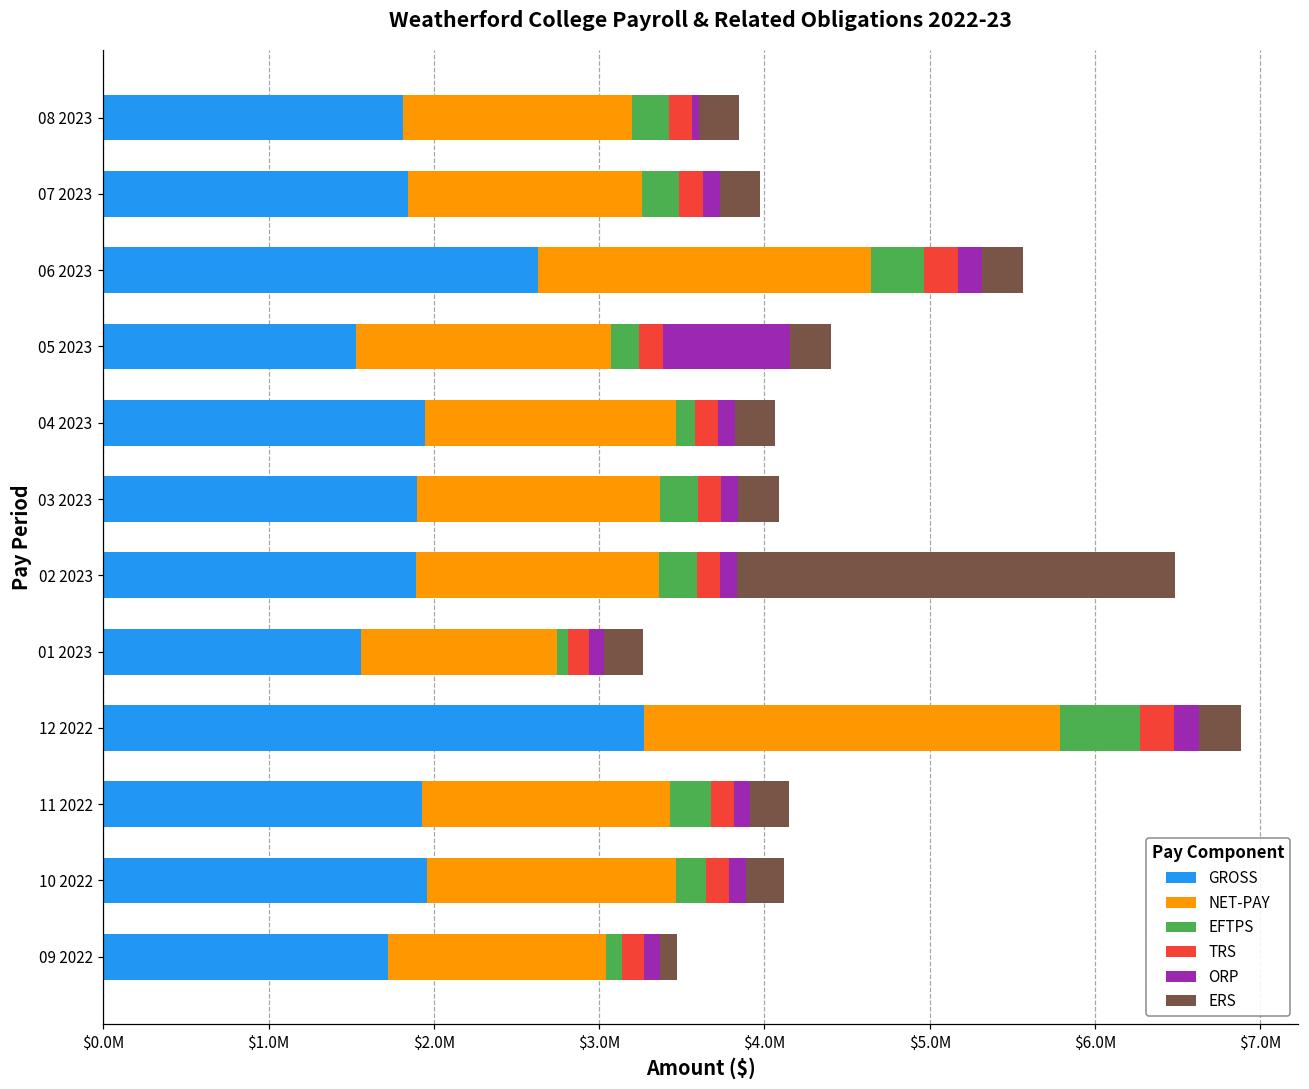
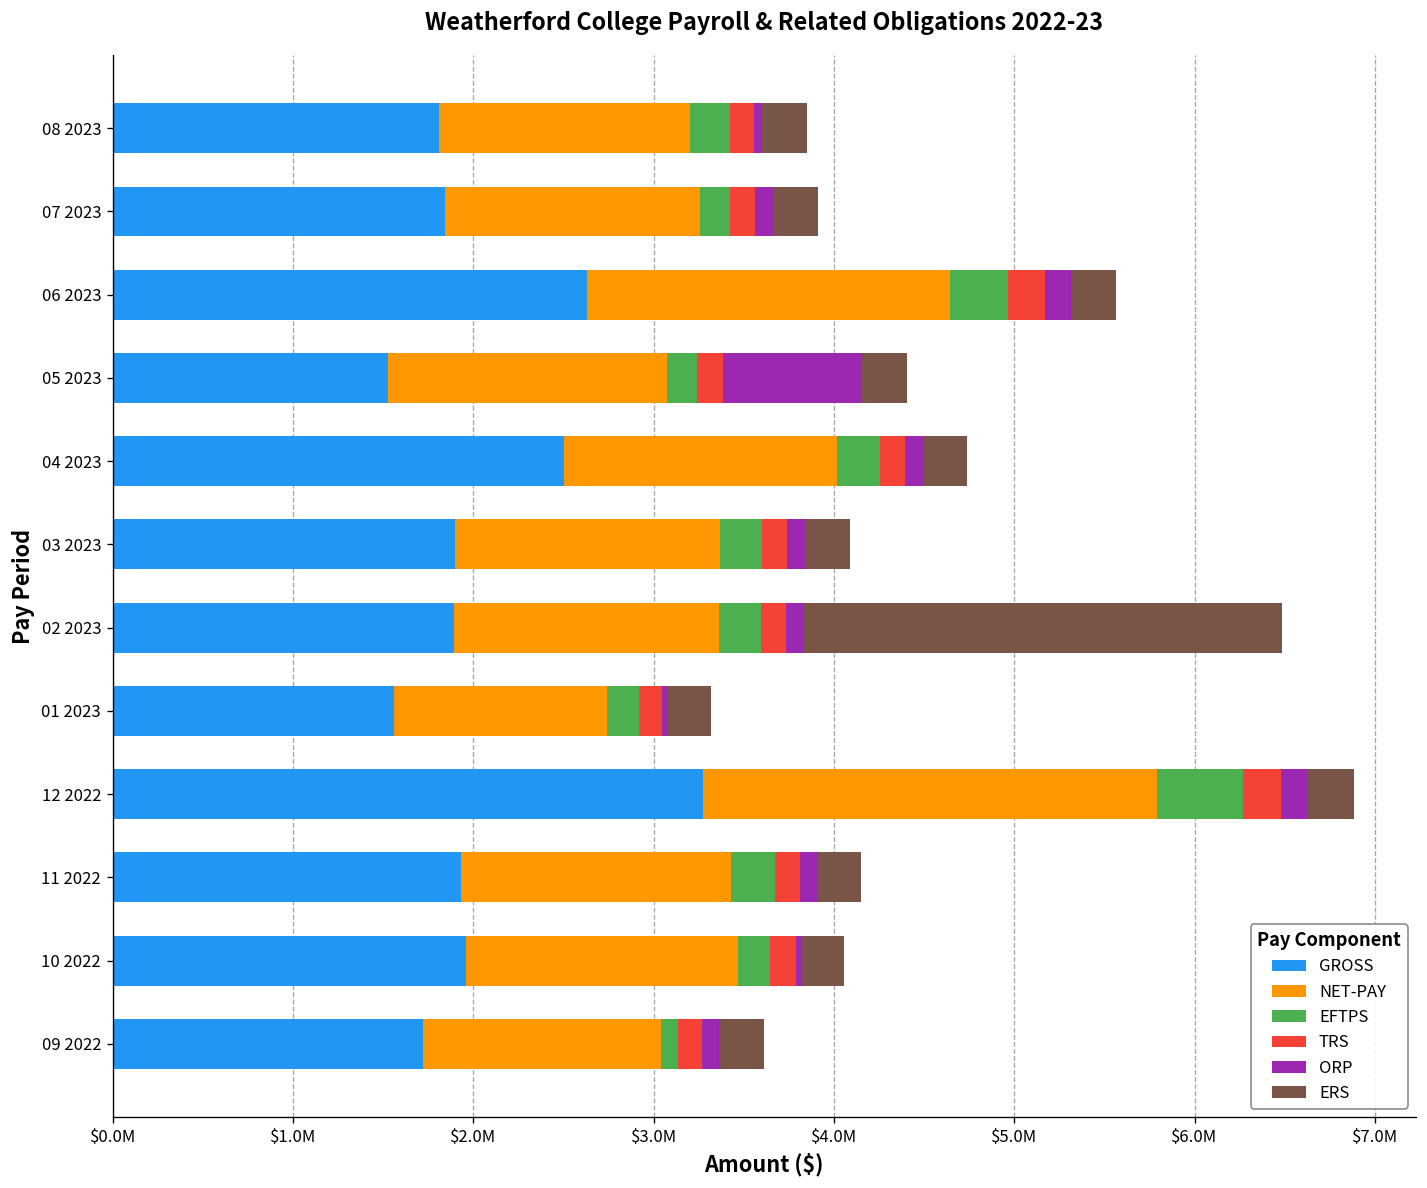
EFTPS, 07 2023: $230000 -> $160000
GROSS, 04 2023: $1950000 -> $2500000
EFTPS, 04 2023: $120000 -> $240000
EFTPS, 01 2023: $70000 -> $180000
ORP, 01 2023: $90000 -> $30000
ORP, 10 2022: $100000 -> $30000
ERS, 09 2022: $100000 -> $240000
